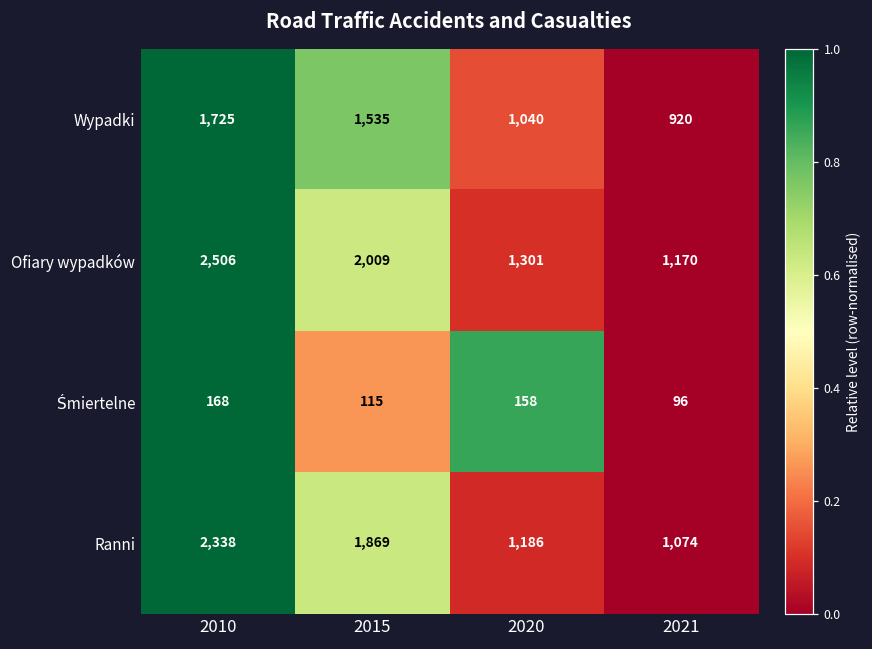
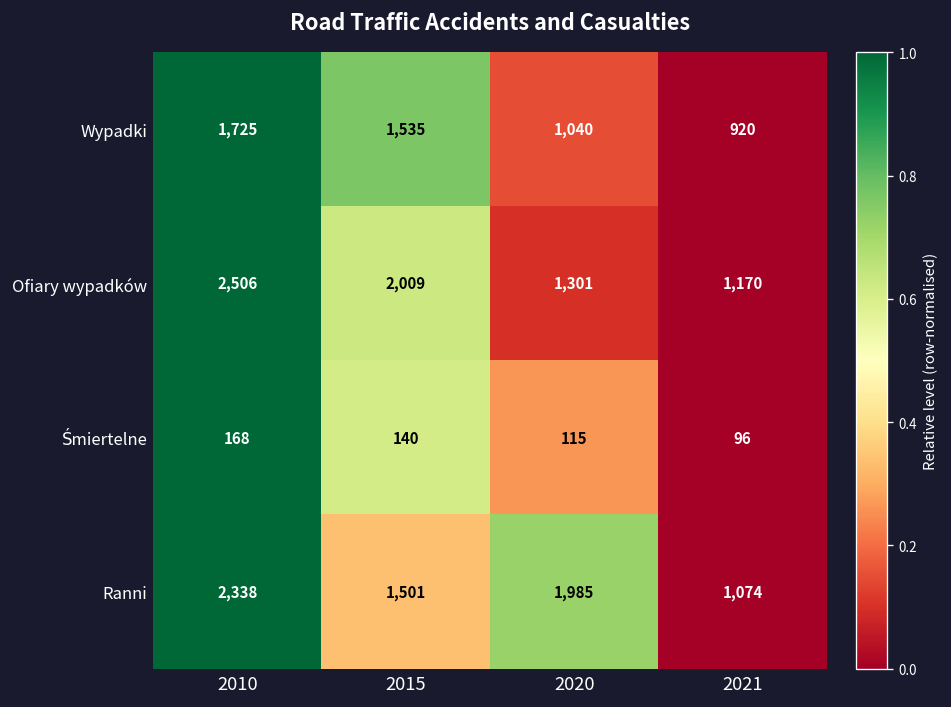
Śmiertelne, 2015: 115 -> 140
Śmiertelne, 2020: 158 -> 115
Ranni, 2015: 1,869 -> 1,501
Ranni, 2020: 1,186 -> 1,985
